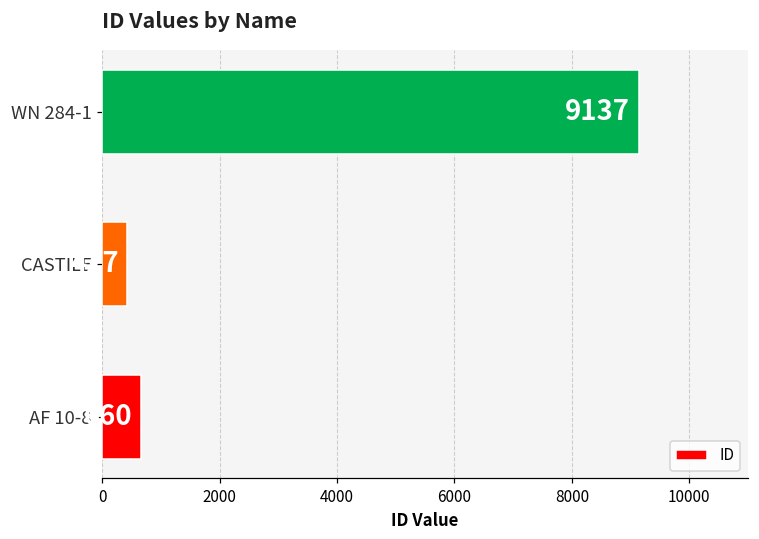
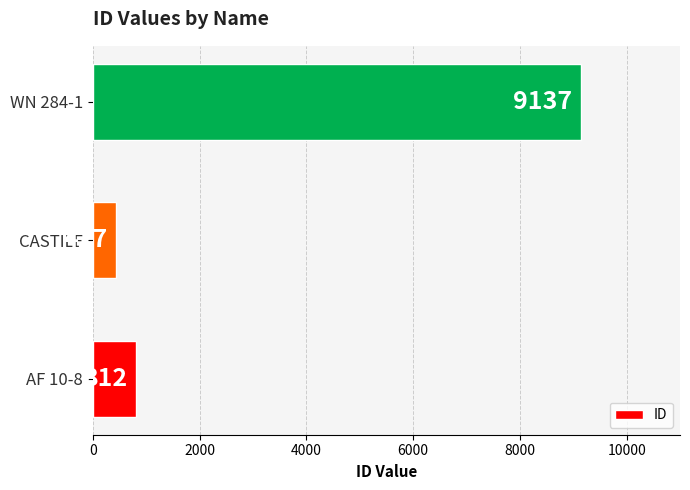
AF 10-8: 660 -> 812
